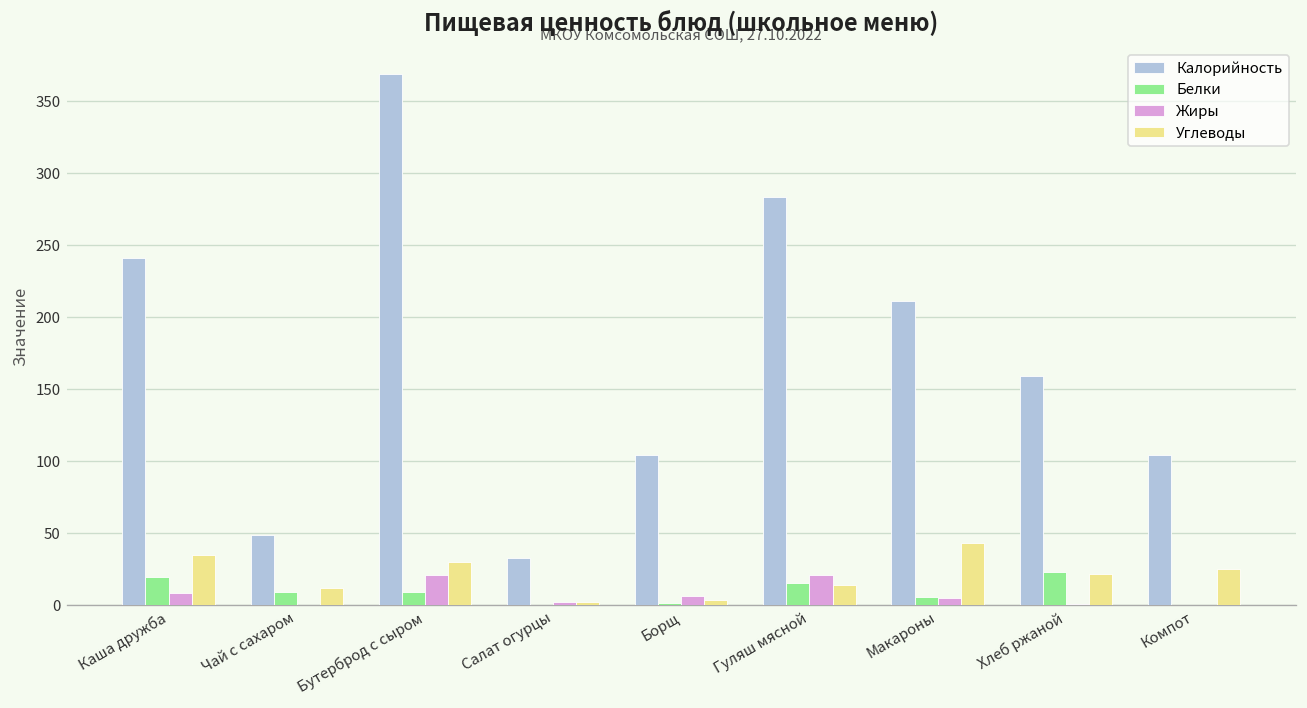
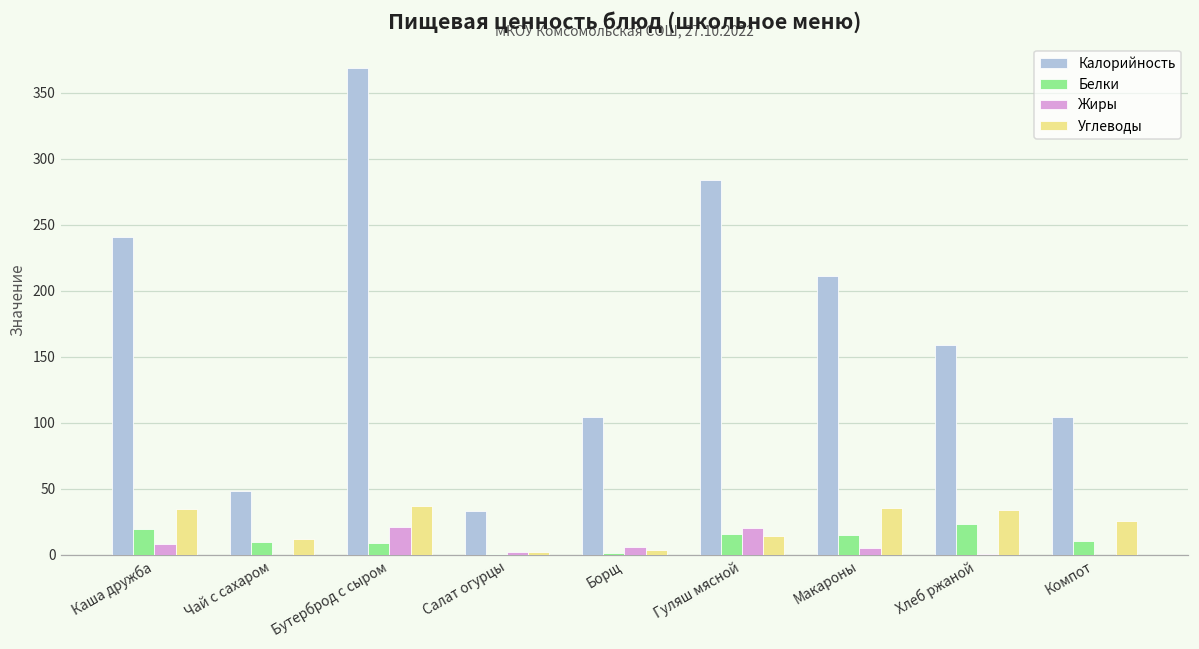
Углеводы, Бутерброд с сыром: 30 -> 37
Белки, Макароны: 6 -> 15
Углеводы, Макароны: 43 -> 35
Углеводы, Хлеб ржаной: 22 -> 34
Белки, Компот: 0 -> 10
